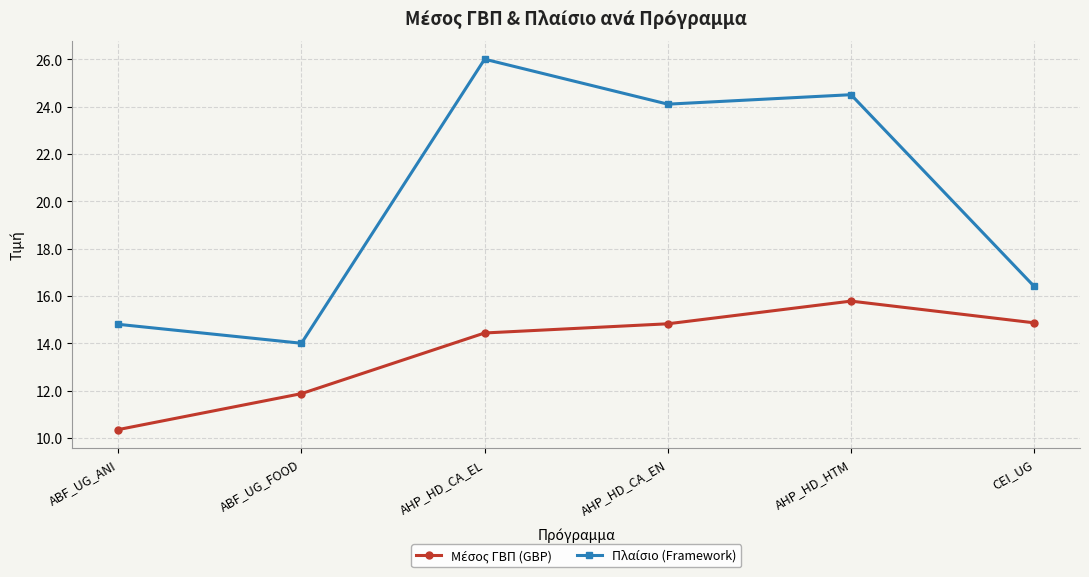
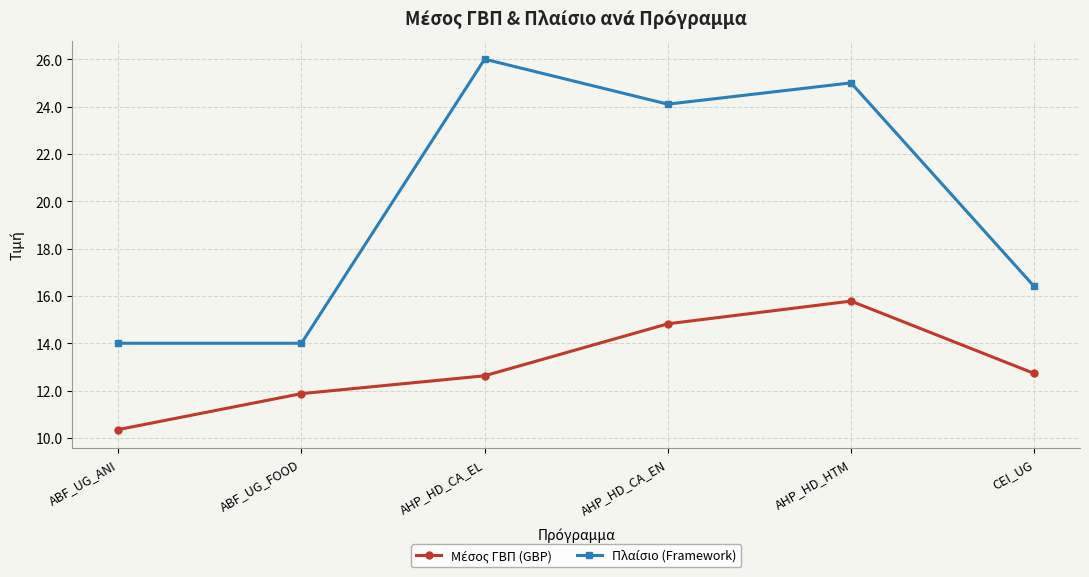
Πλαίσιο (Framework), ABF_UG_ANI: 14.8 -> 14.0
Μέσος ΓΒΠ (GBP), AHP_HD_CA_EL: 14.4 -> 12.6
Πλαίσιο (Framework), AHP_HD_HTM: 24.5 -> 25.0
Μέσος ΓΒΠ (GBP), CEI_UG: 14.9 -> 12.7
